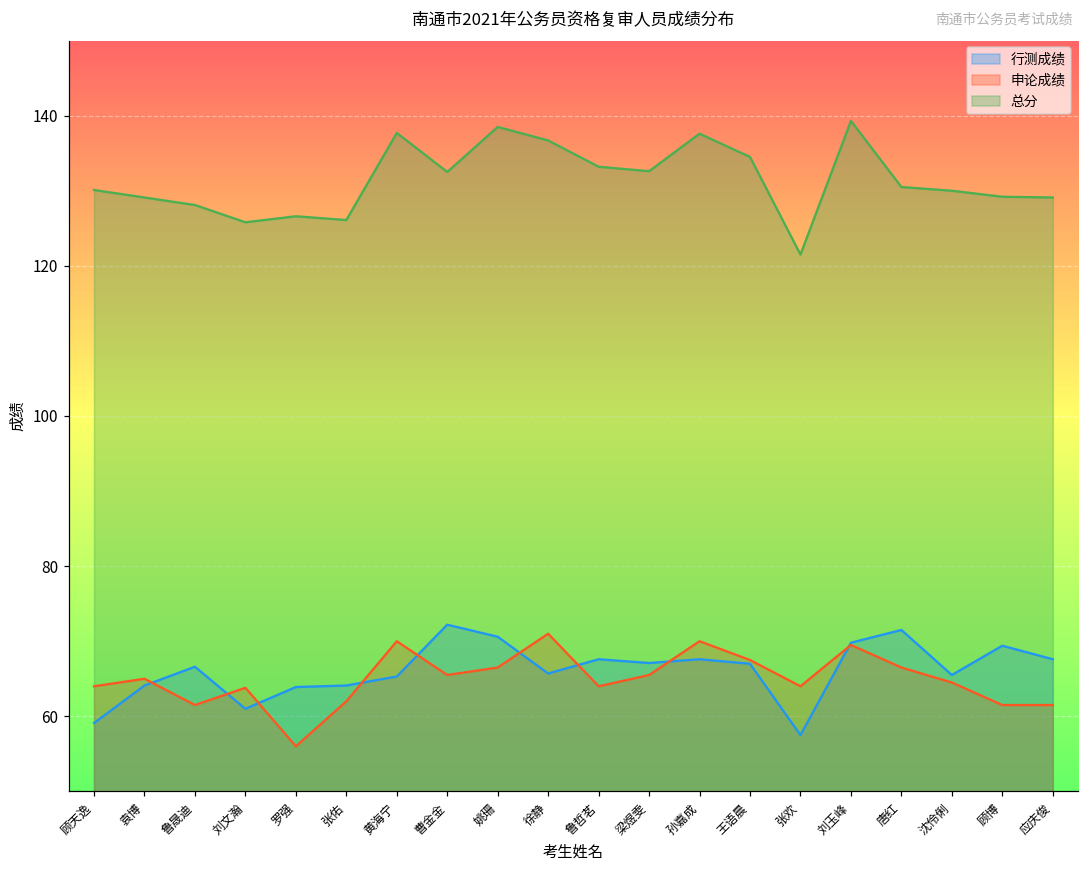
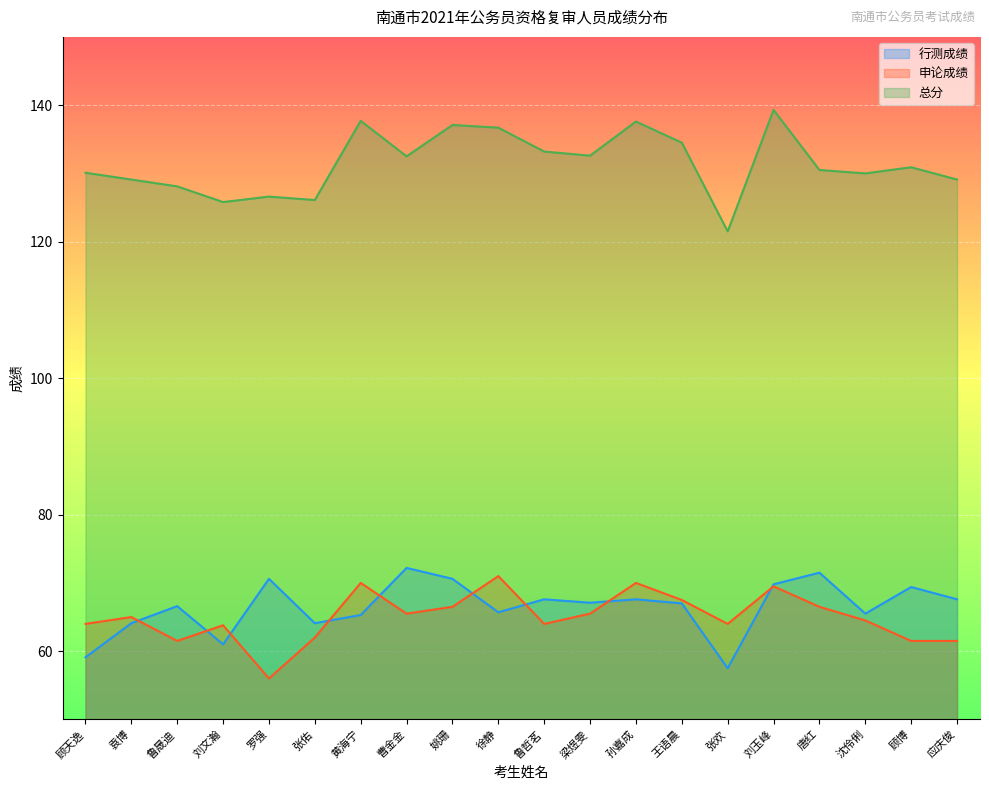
行测成绩, 罗强: 64 -> 71
总分, 姚珊: 139 -> 137
总分, 顾博: 129 -> 131
